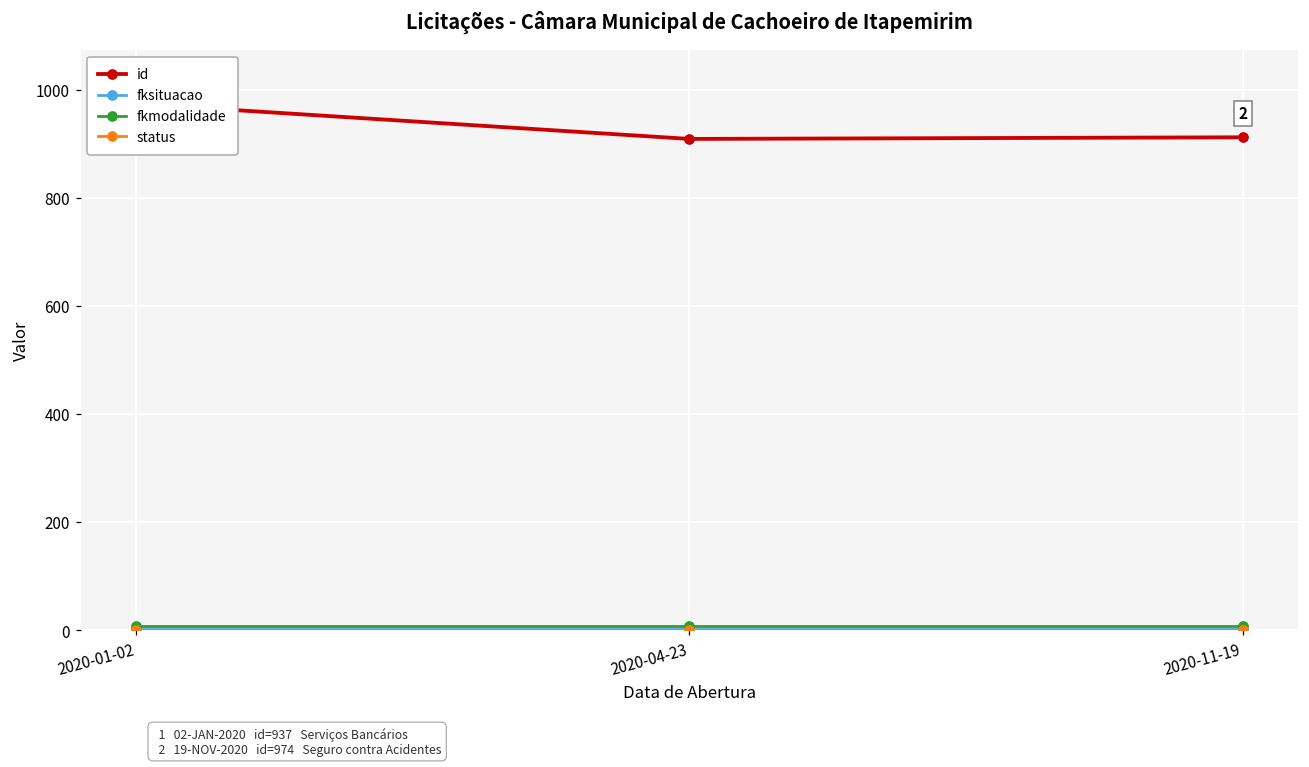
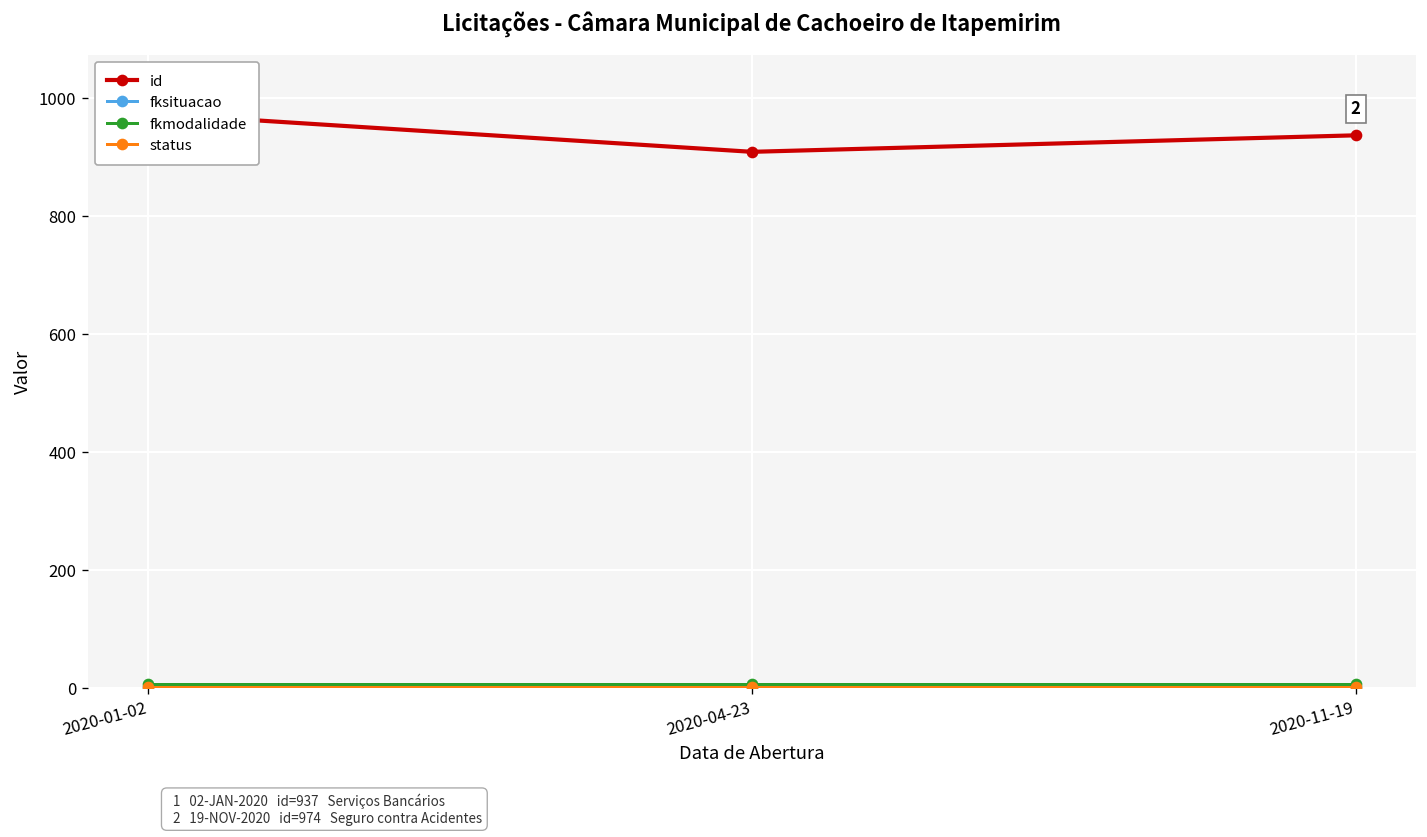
id, 2020-11-19: 910 -> 940
